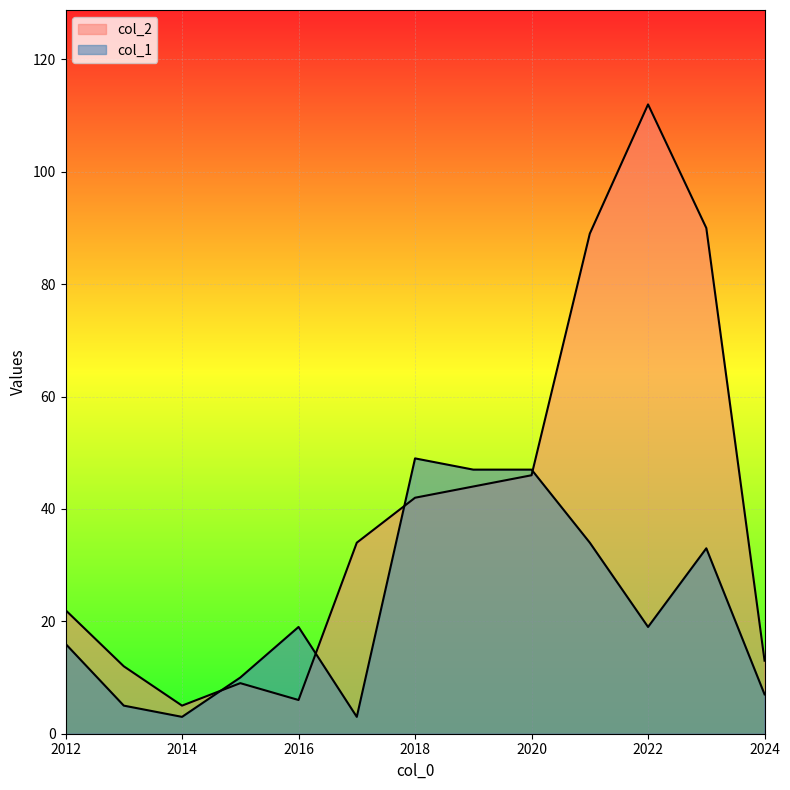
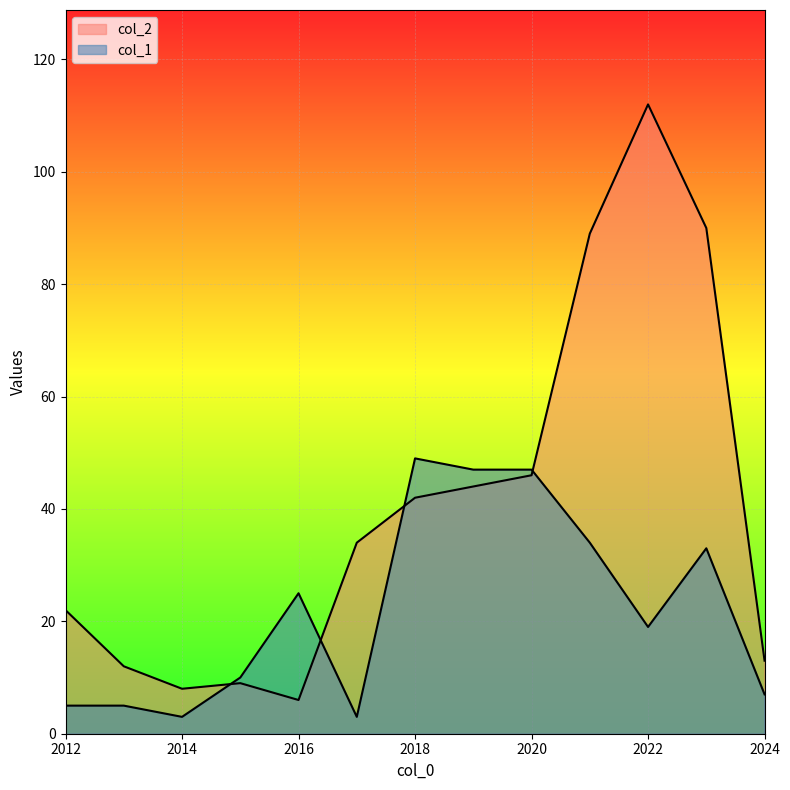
col_1, 2012: 16 -> 5
col_2, 2014: 5 -> 8
col_1, 2016: 19 -> 25
